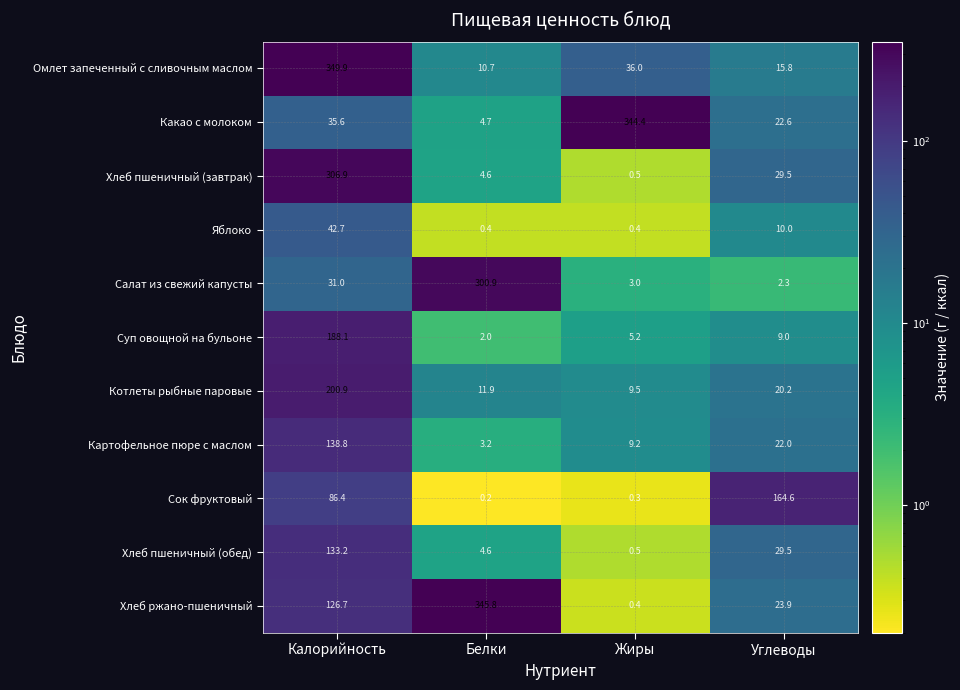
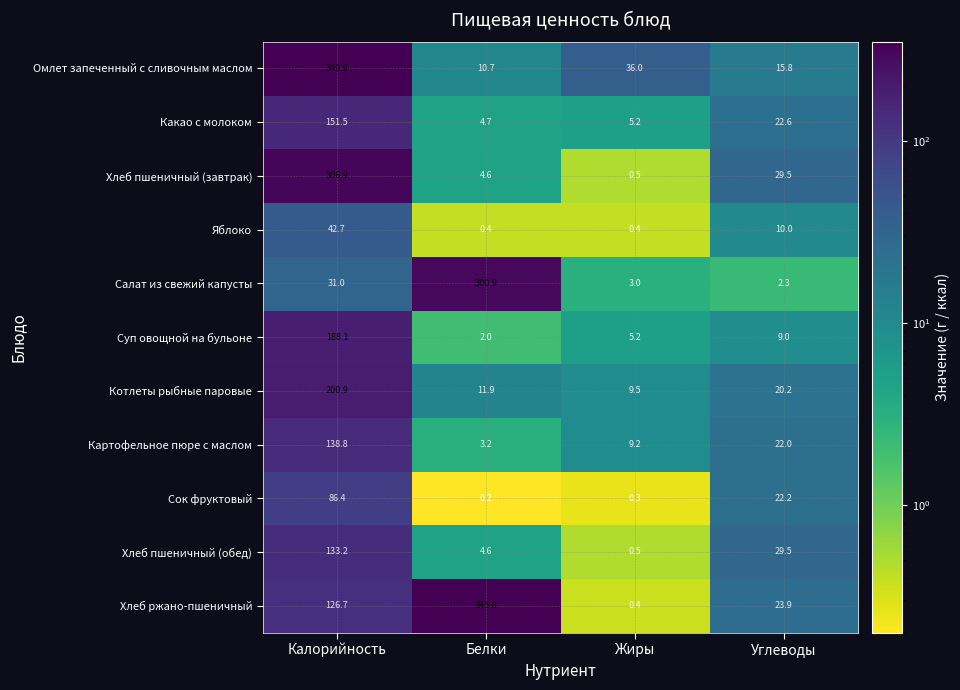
Какао с молоком, Калорийность: 35.6 -> 151.5
Какао с молоком, Жиры: 344.4 -> 5.2
Сок фруктовый, Углеводы: 164.6 -> 22.2
